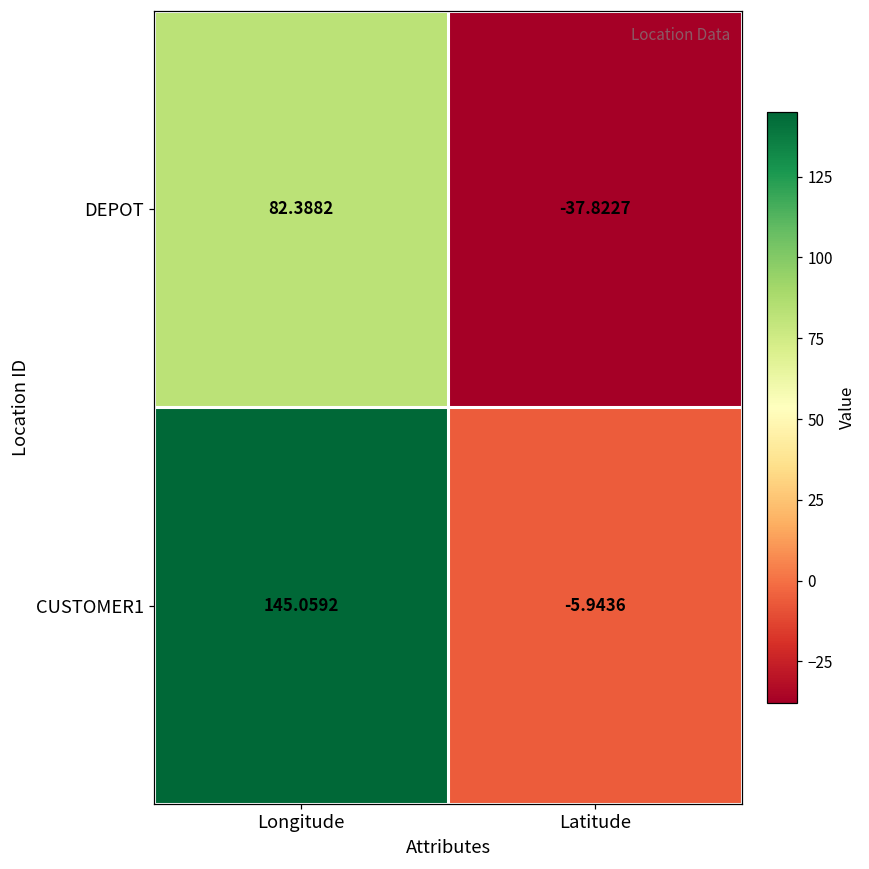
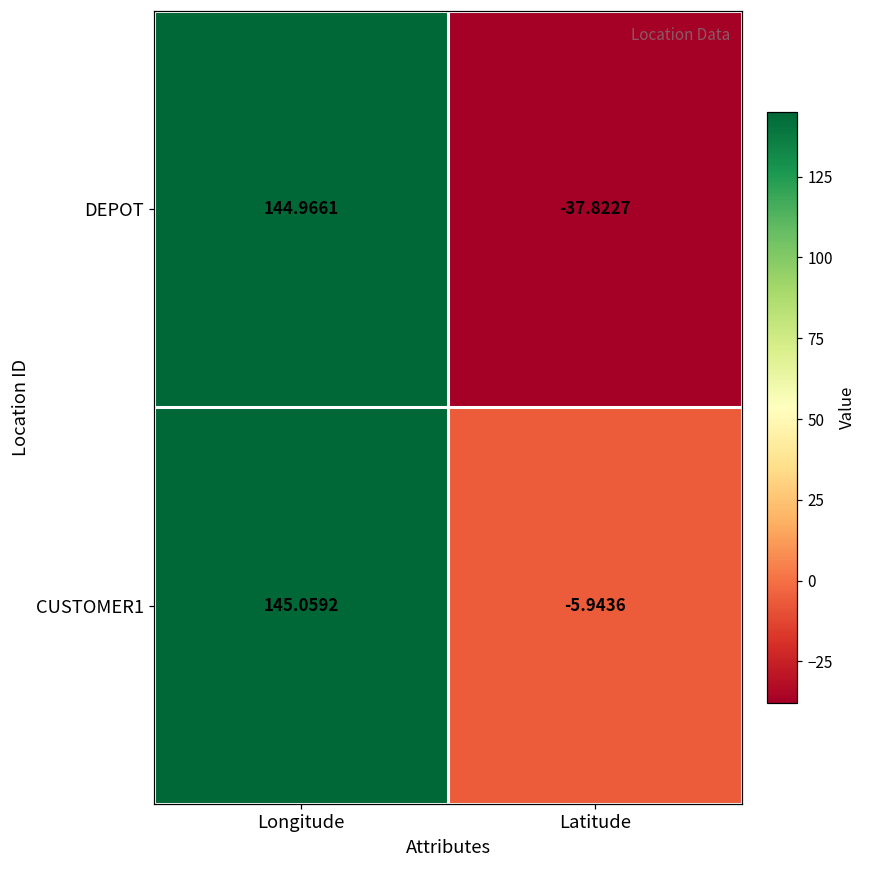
DEPOT, Longitude: 82.3882 -> 144.9661
